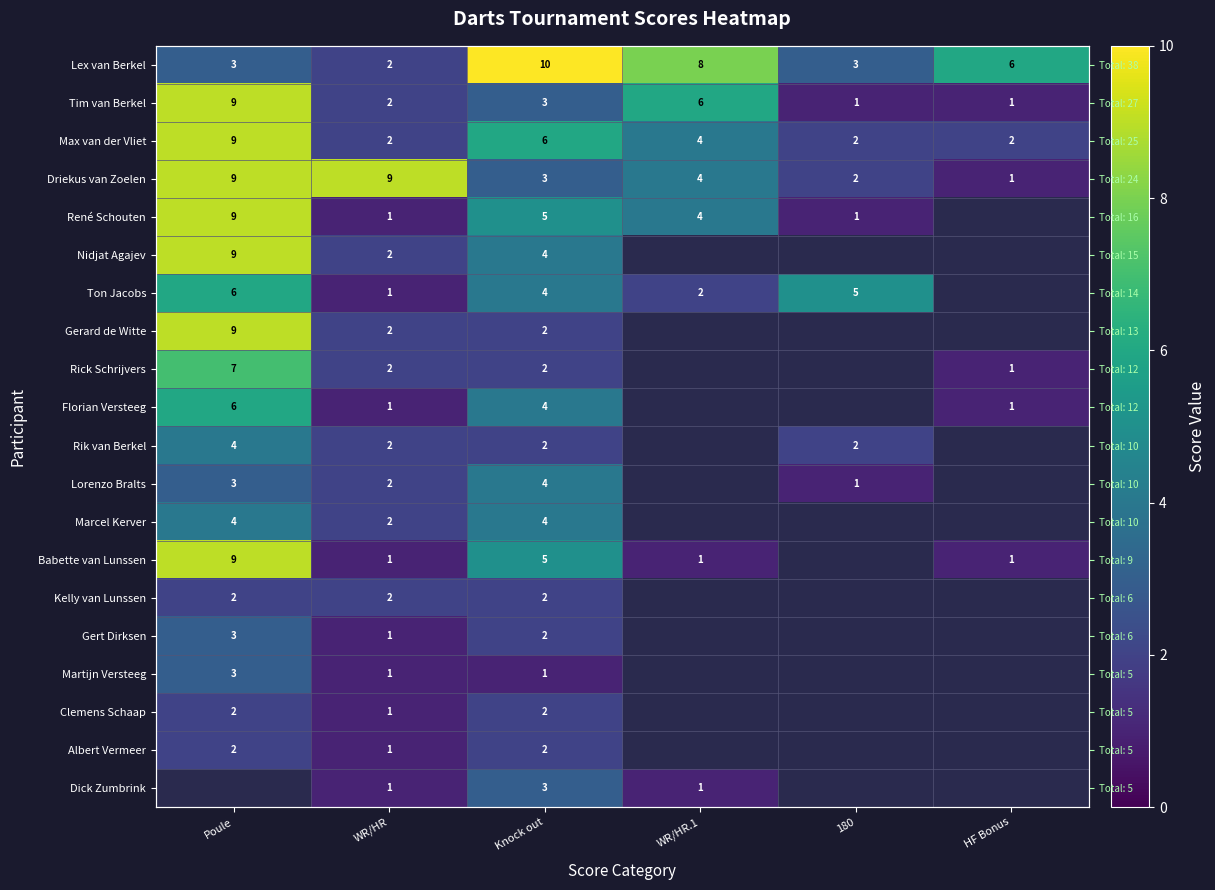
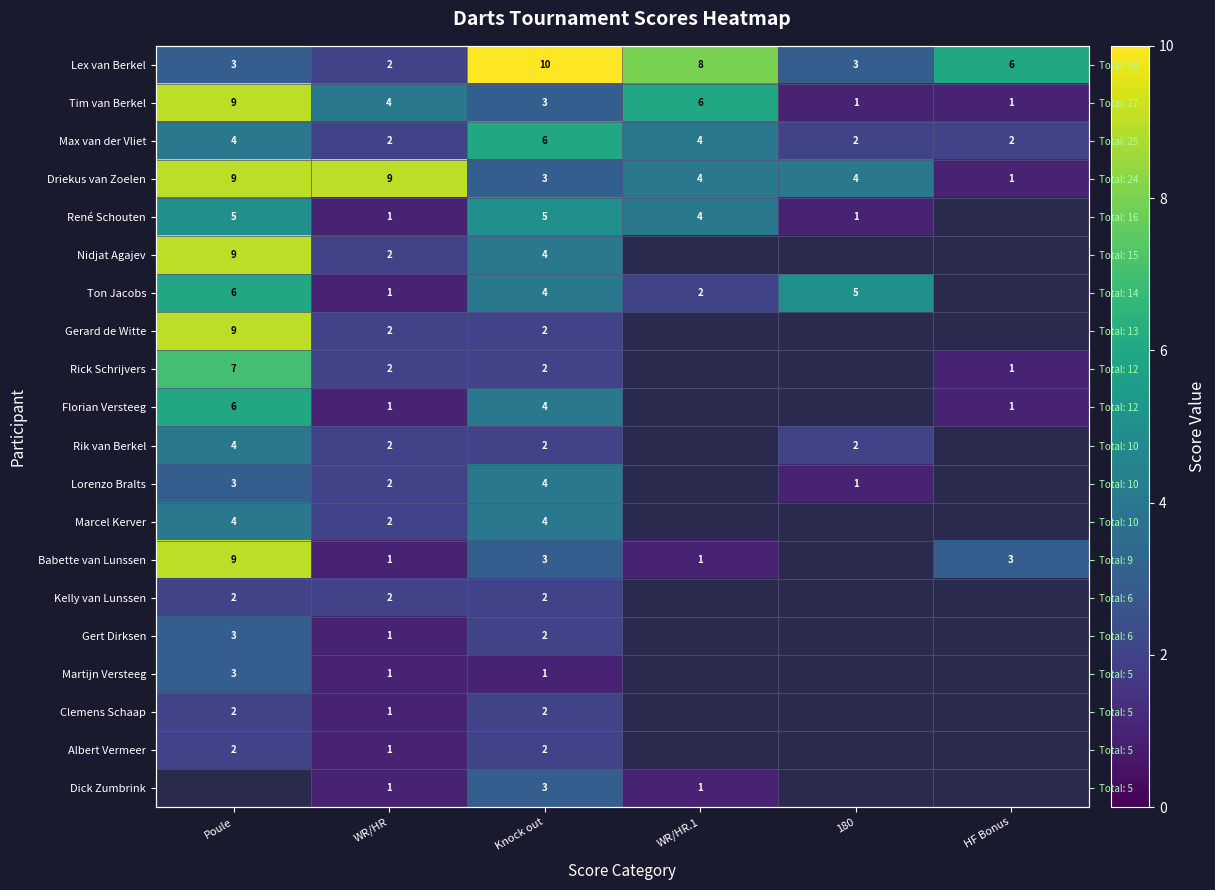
Tim van Berkel, WR/HR: 2 -> 4
Max van der Vliet, Poule: 9 -> 4
Driekus van Zoelen, 180: 2 -> 4
René Schouten, Poule: 9 -> 5
Babette van Lunssen, Knock out: 5 -> 3
Babette van Lunssen, HF Bonus: 1 -> 3
